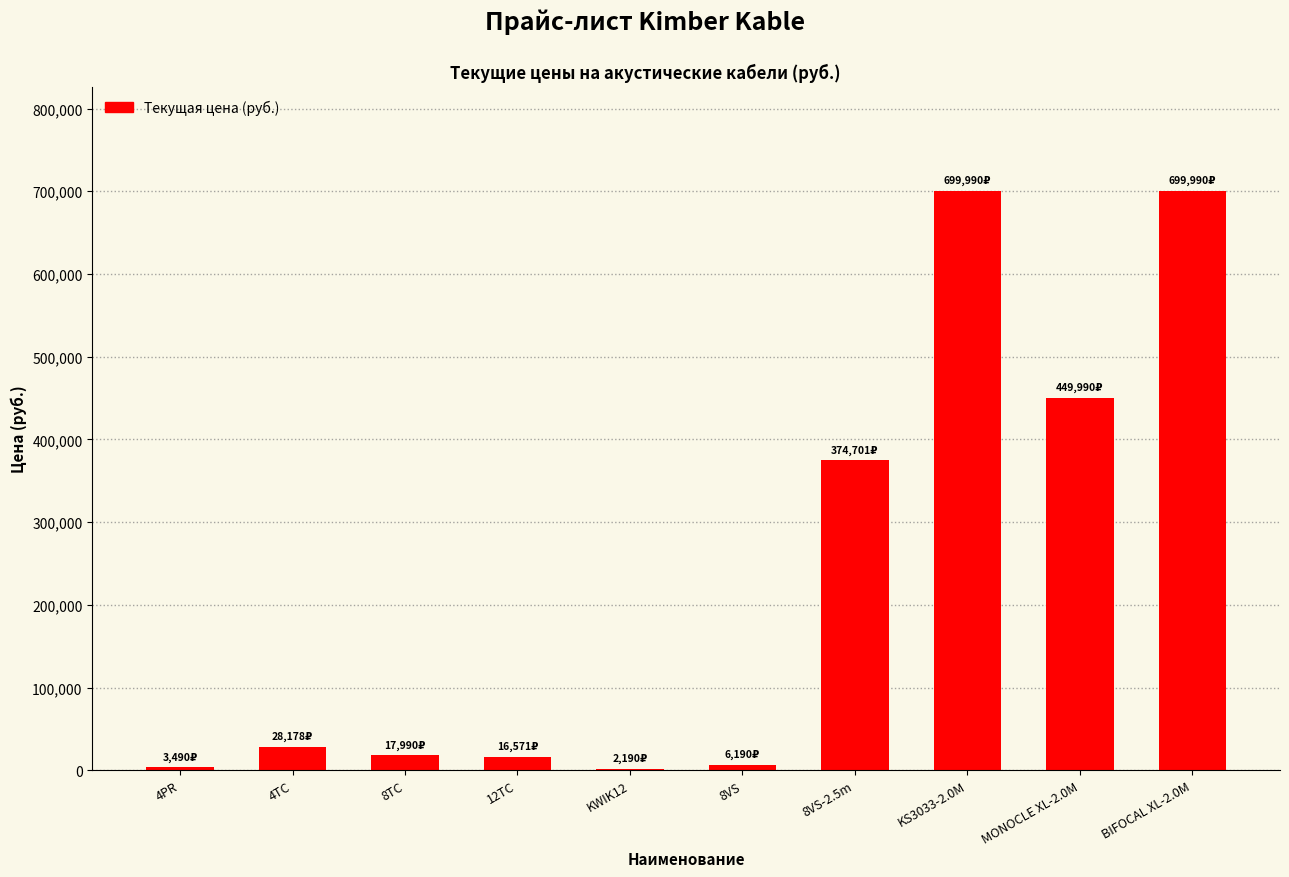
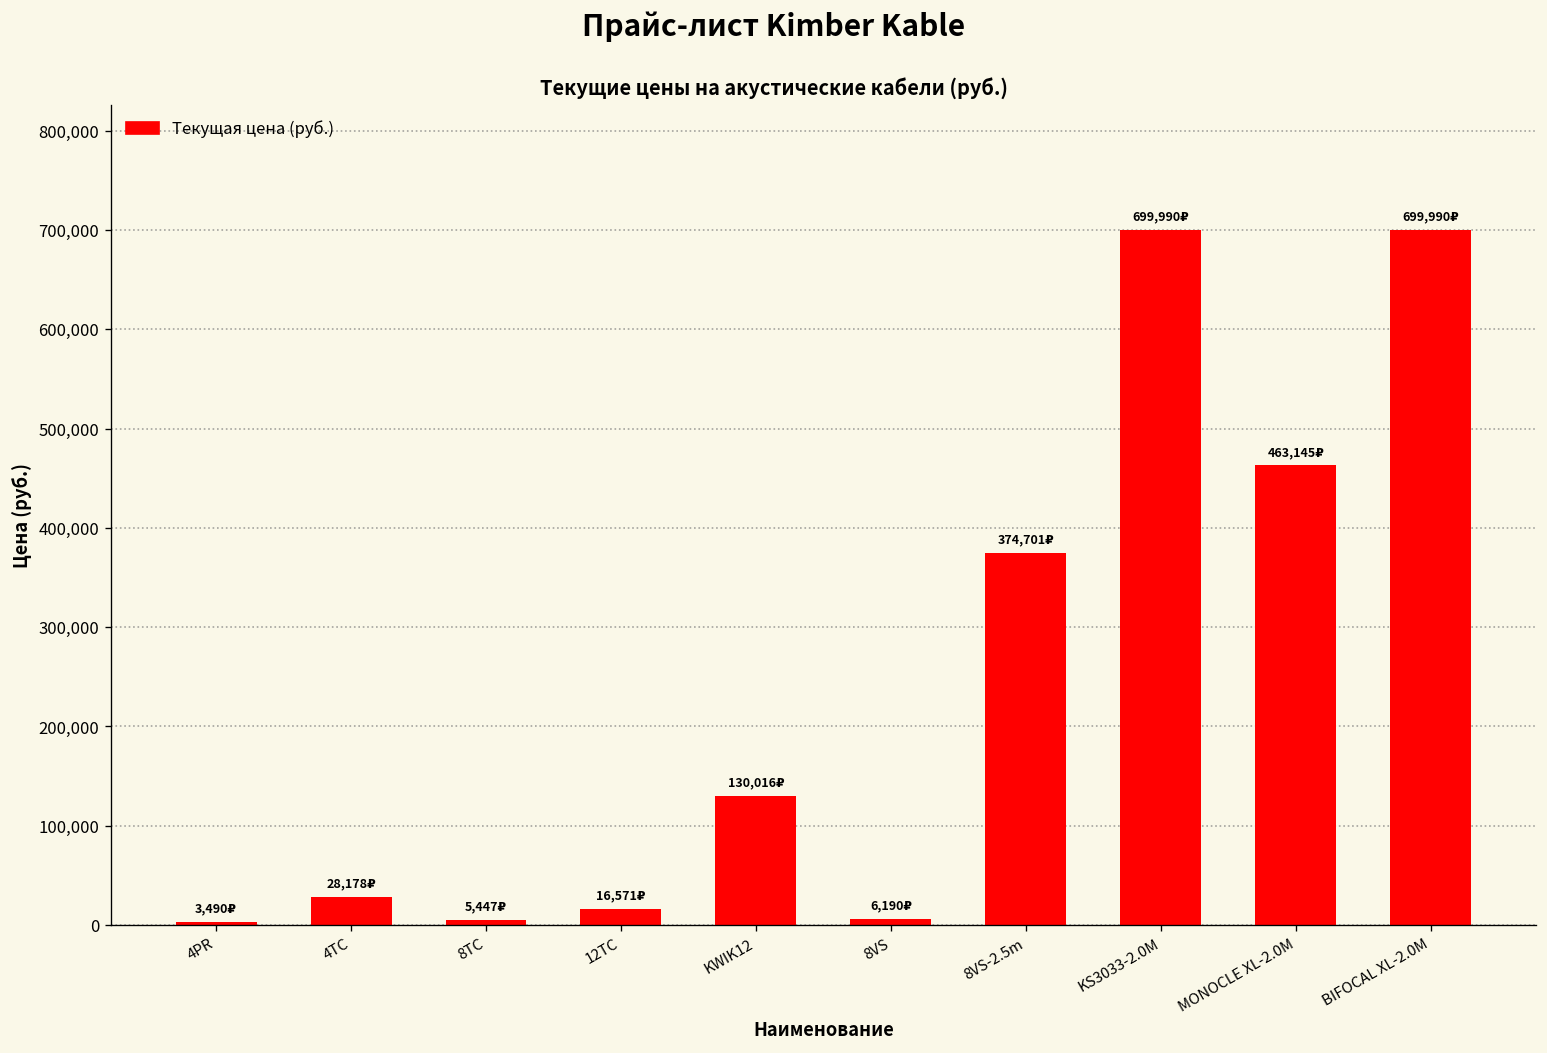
8TC: 17,990₽ -> 5,447₽
KWIK12: 2,190₽ -> 130,016₽
MONOCLE XL-2.0M: 449,990₽ -> 463,145₽
